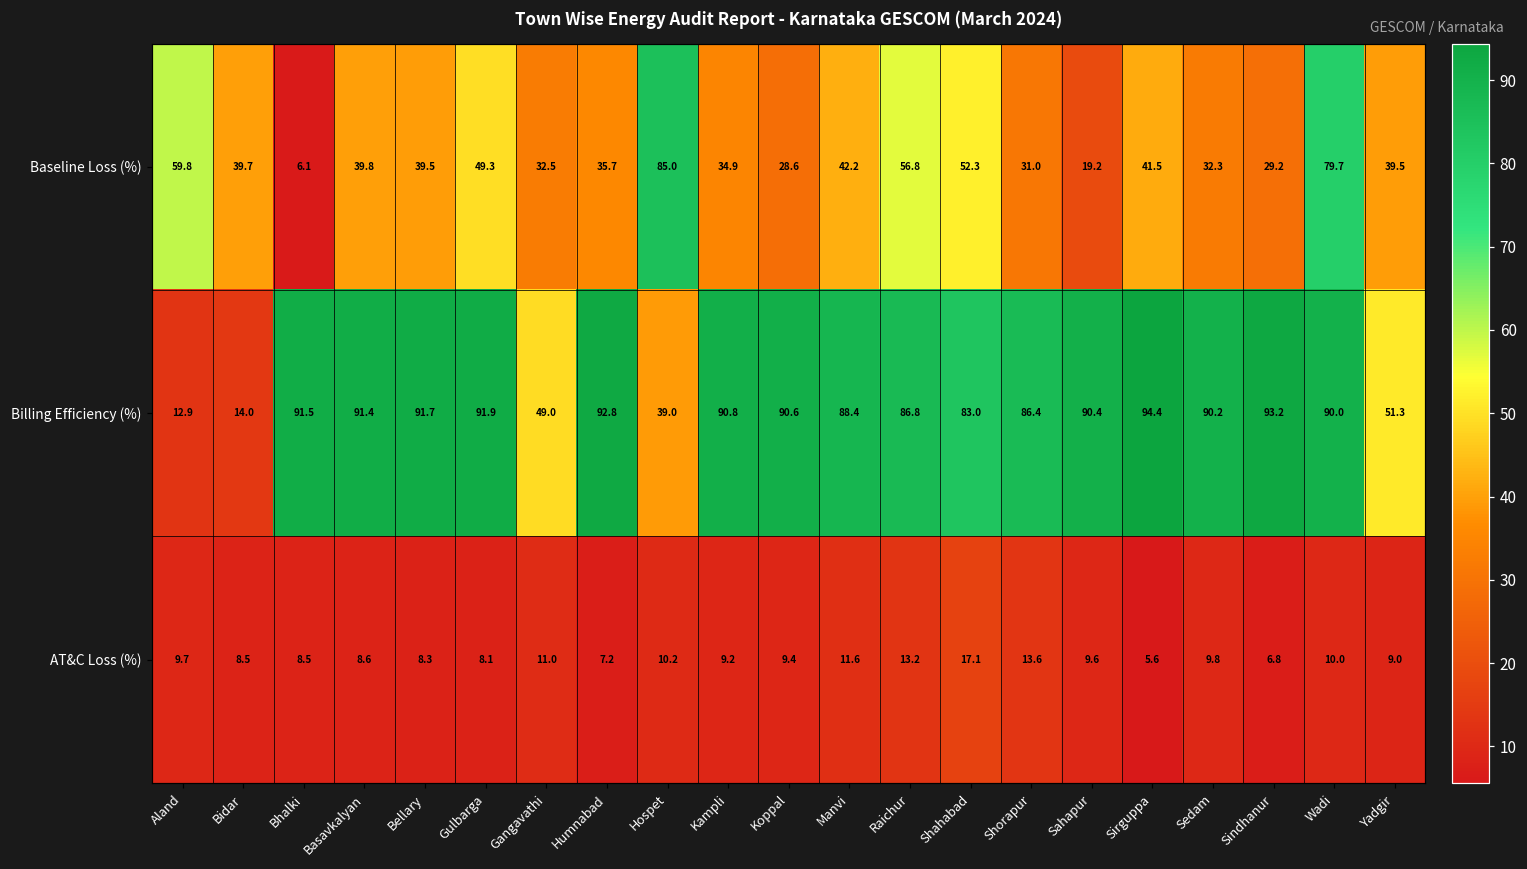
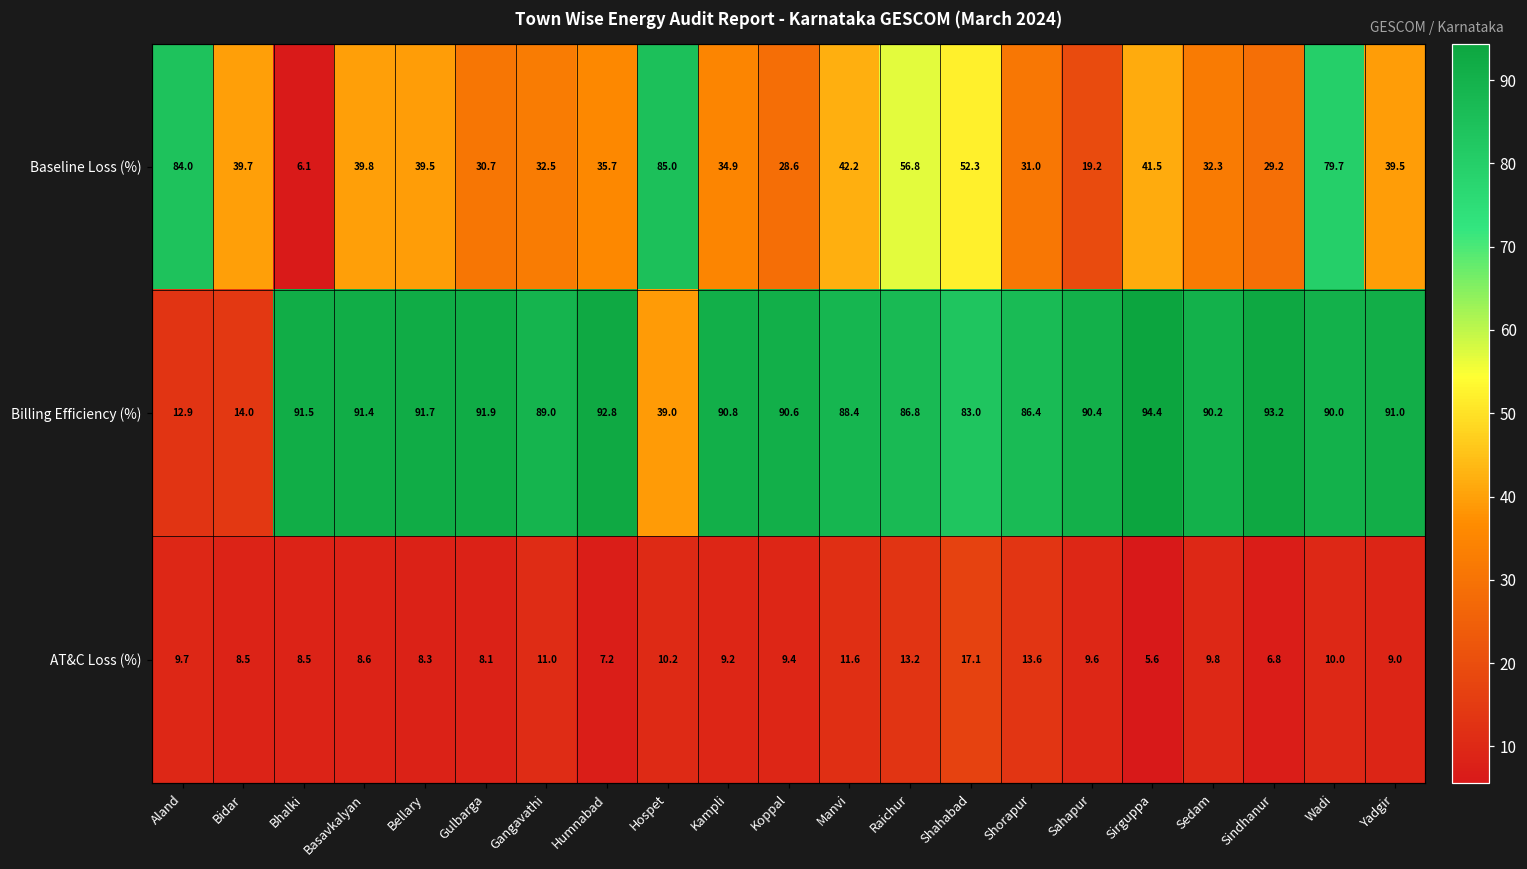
Baseline Loss (%), Aland: 59.8 -> 84.0
Baseline Loss (%), Gulbarga: 49.3 -> 30.7
Billing Efficiency (%), Gangavathi: 49.0 -> 89.0
Billing Efficiency (%), Yadgir: 51.3 -> 91.0
